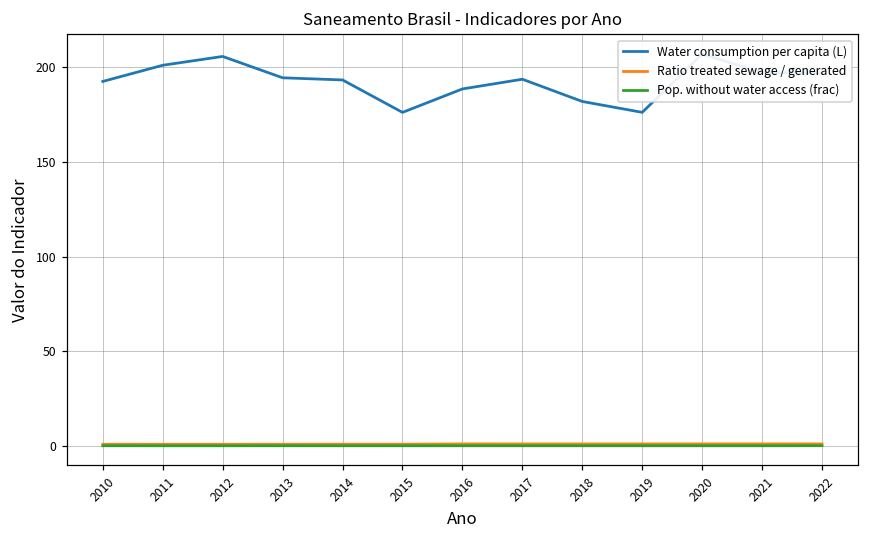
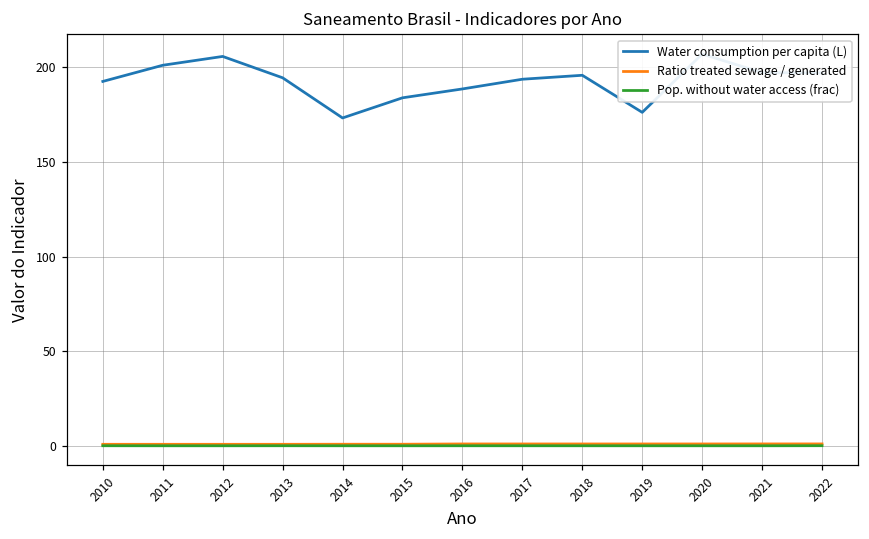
Water consumption per capita (L), 2014: 193 -> 173
Water consumption per capita (L), 2015: 176 -> 184
Water consumption per capita (L), 2018: 182 -> 196
